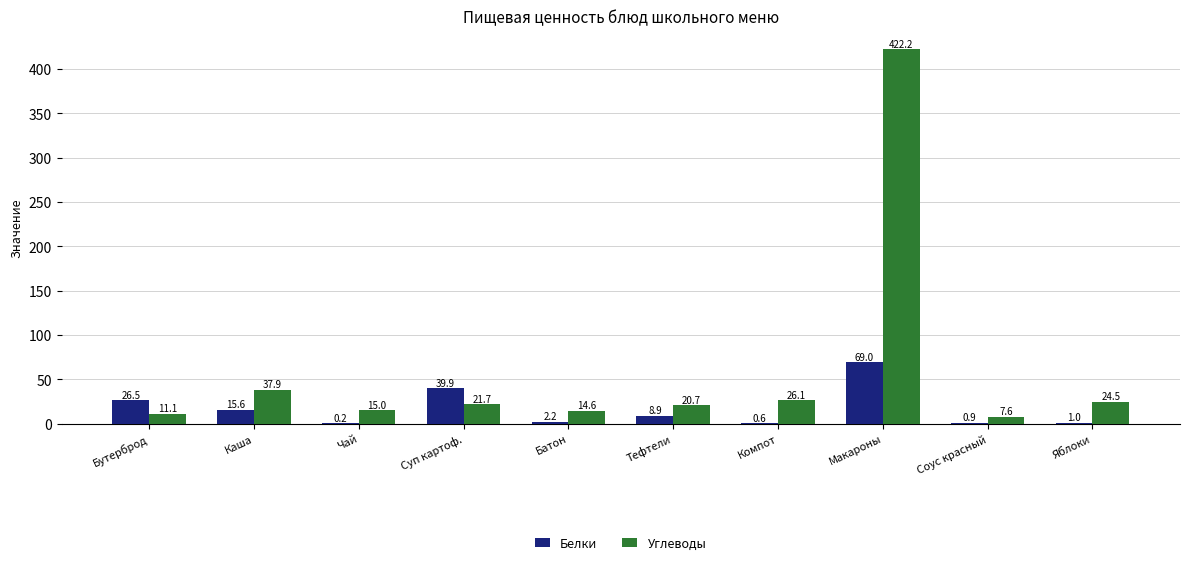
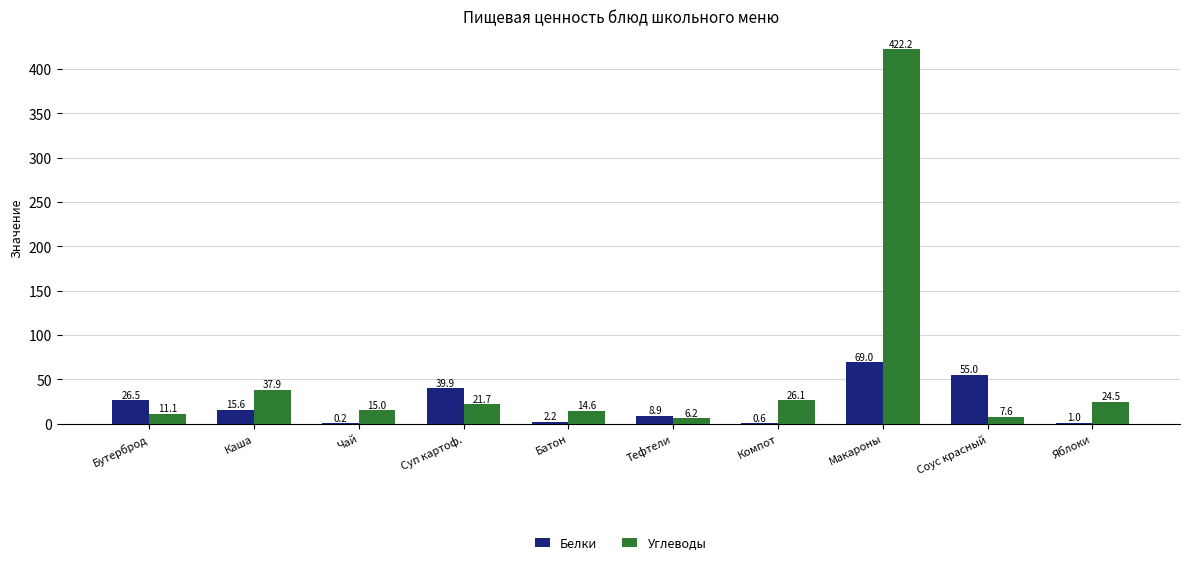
Углеводы, Тефтели: 20.7 -> 6.2
Белки, Соус красный: 0.9 -> 55.0
